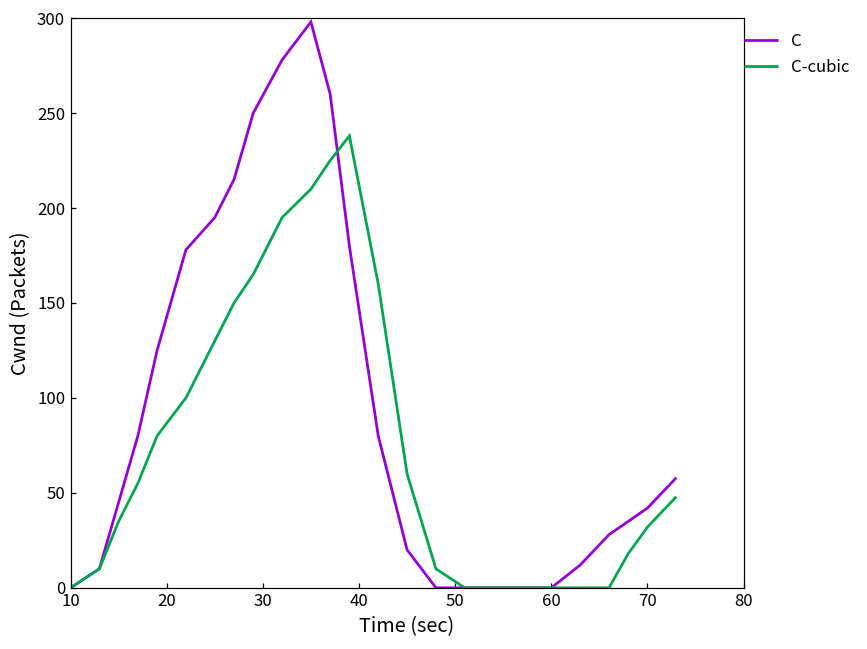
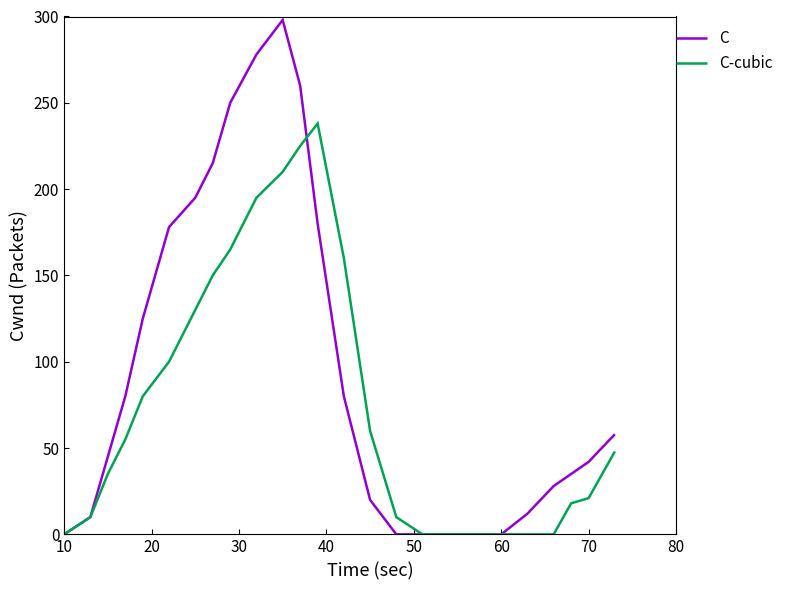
C-cubic, 70: 32 -> 21
